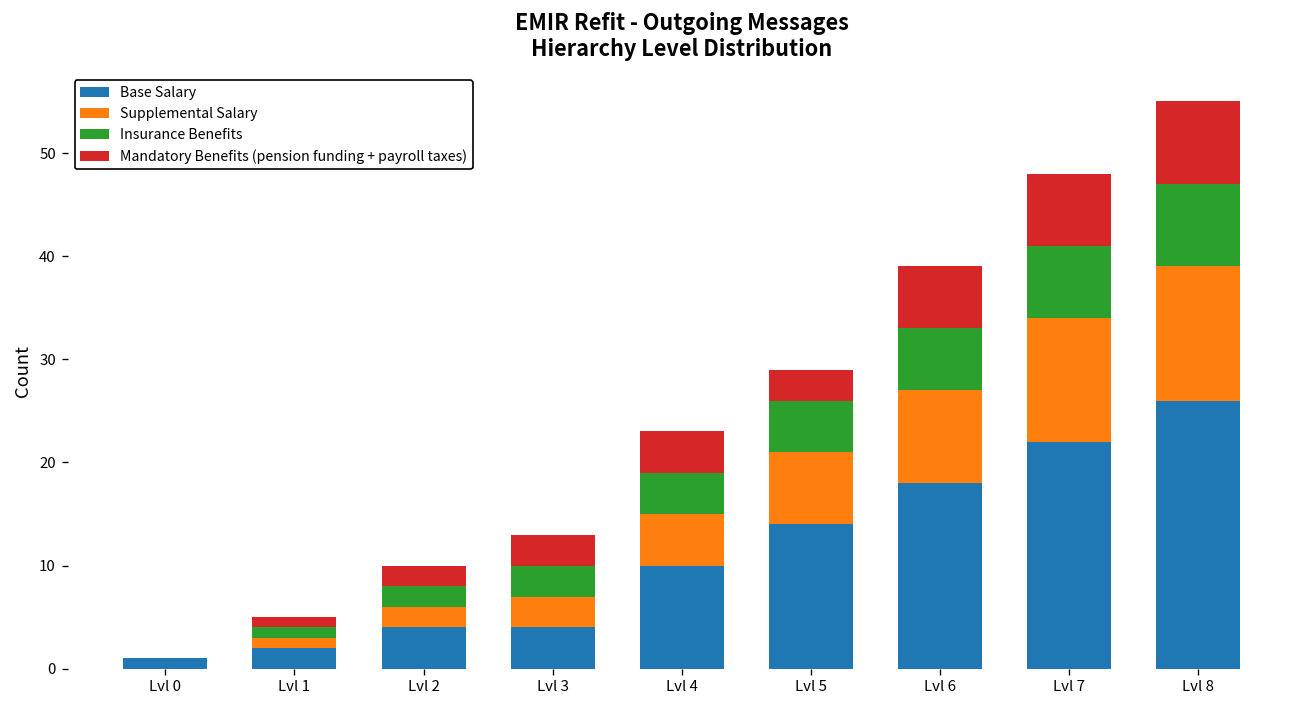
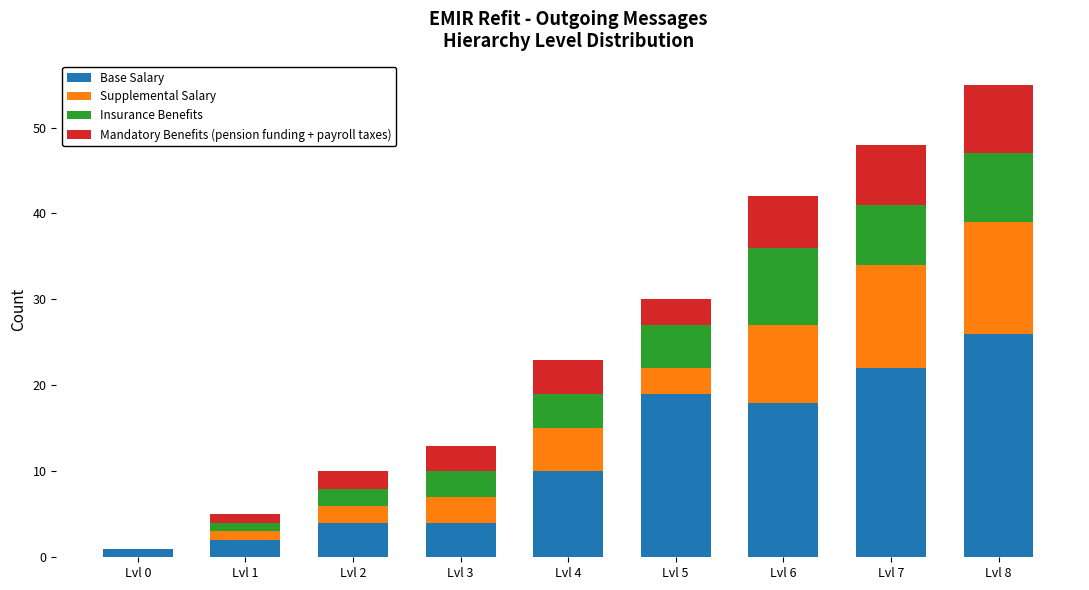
Base Salary, Lvl 5: 14 -> 19
Supplemental Salary, Lvl 5: 7 -> 3
Insurance Benefits, Lvl 6: 6 -> 9
